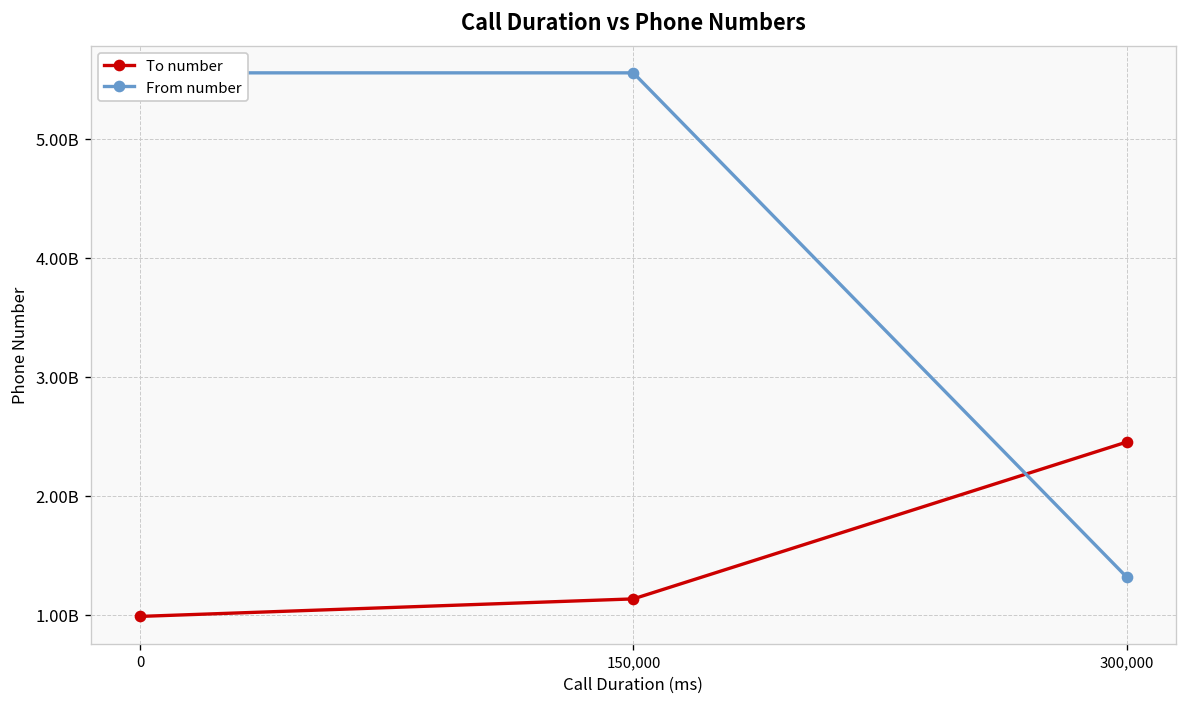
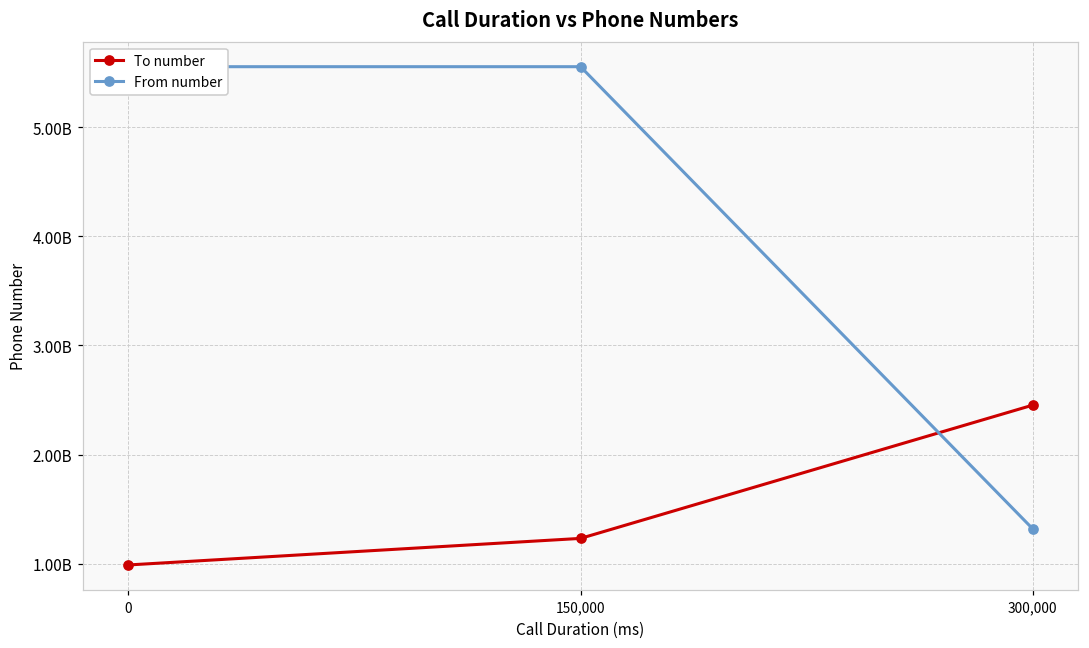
To number, 150,000: 1100000000 -> 1200000000
